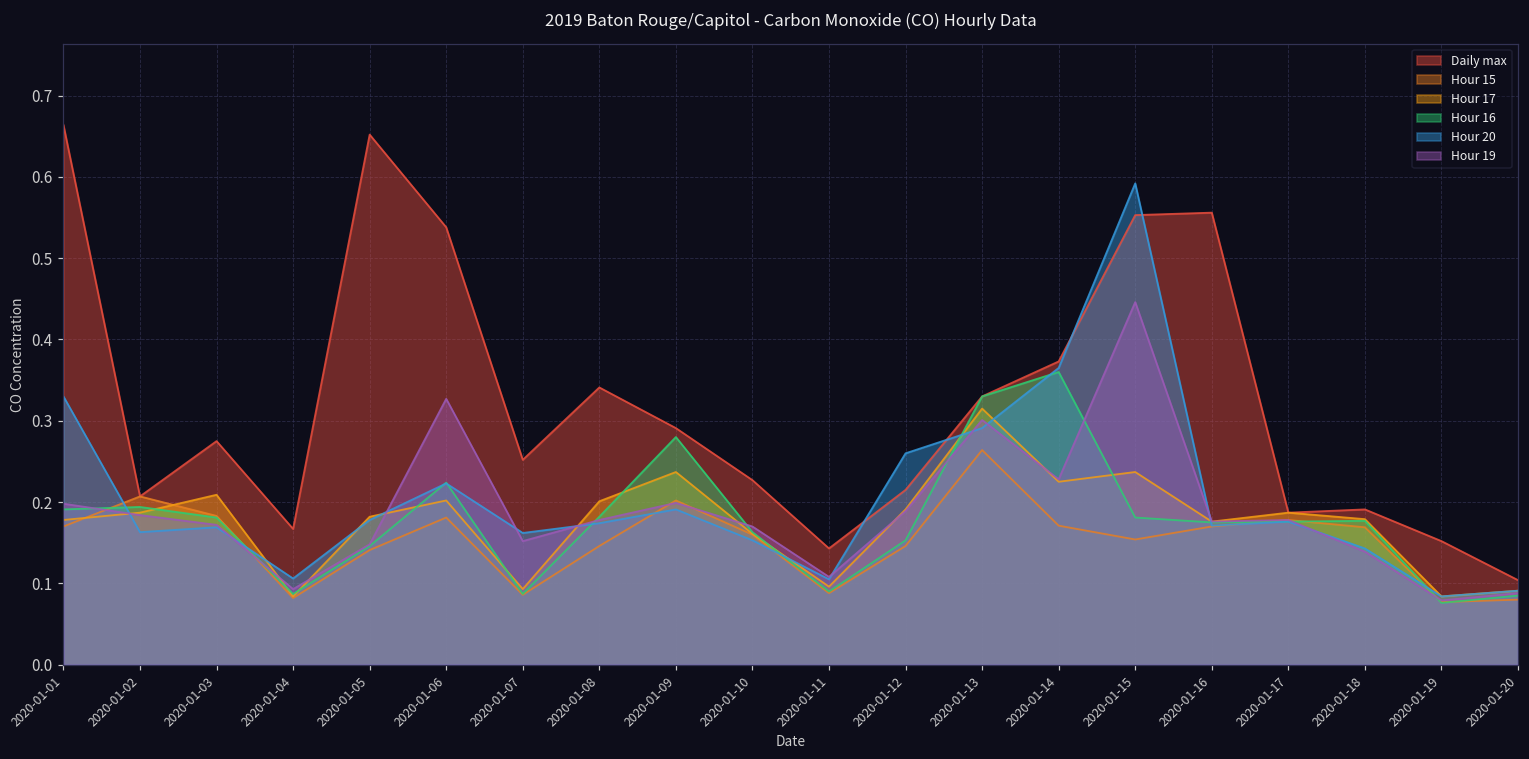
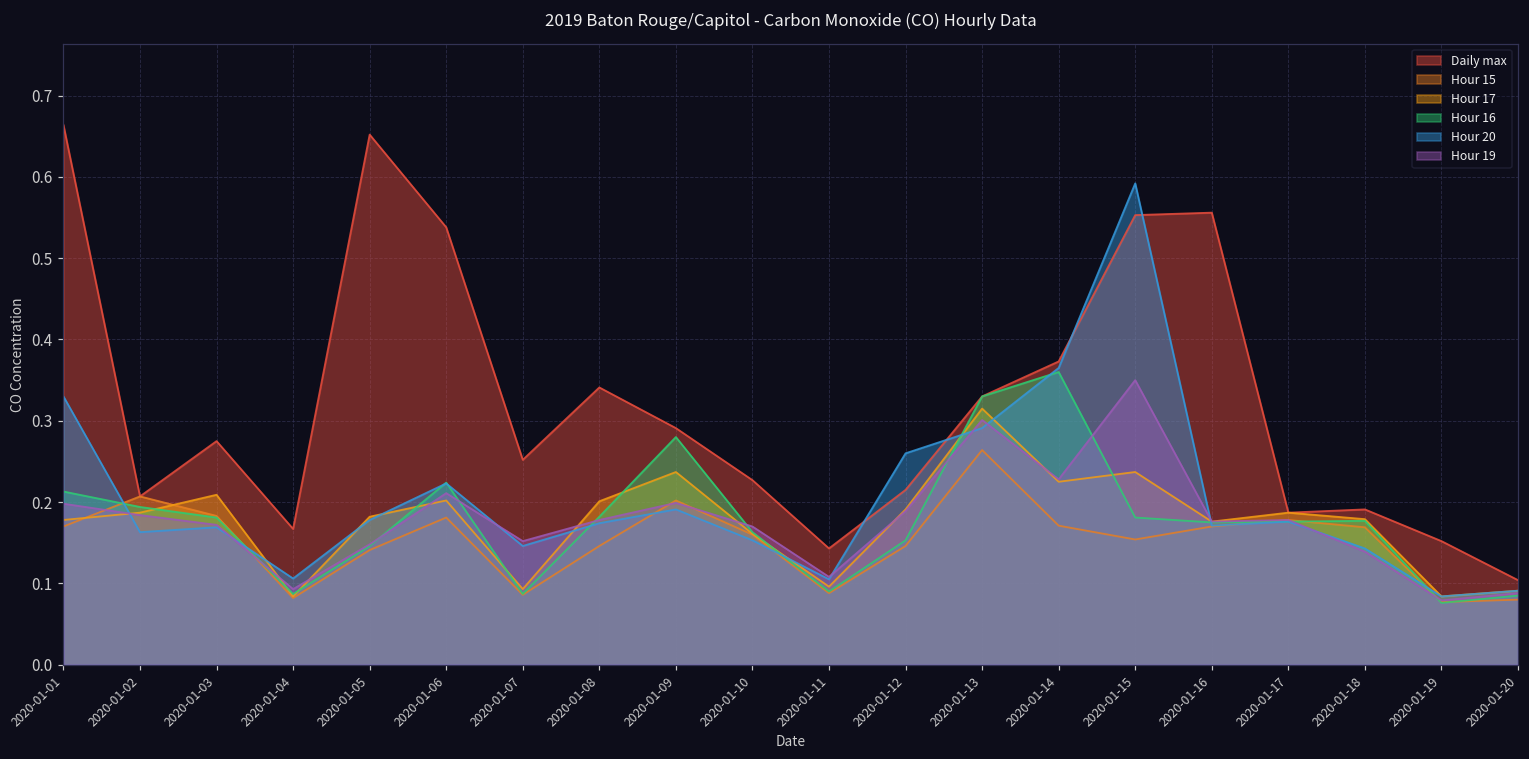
Hour 16, 2020-01-01: 0.19 -> 0.21
Hour 19, 2020-01-06: 0.33 -> 0.21
Hour 20, 2020-01-07: 0.16 -> 0.15
Hour 19, 2020-01-15: 0.45 -> 0.35
